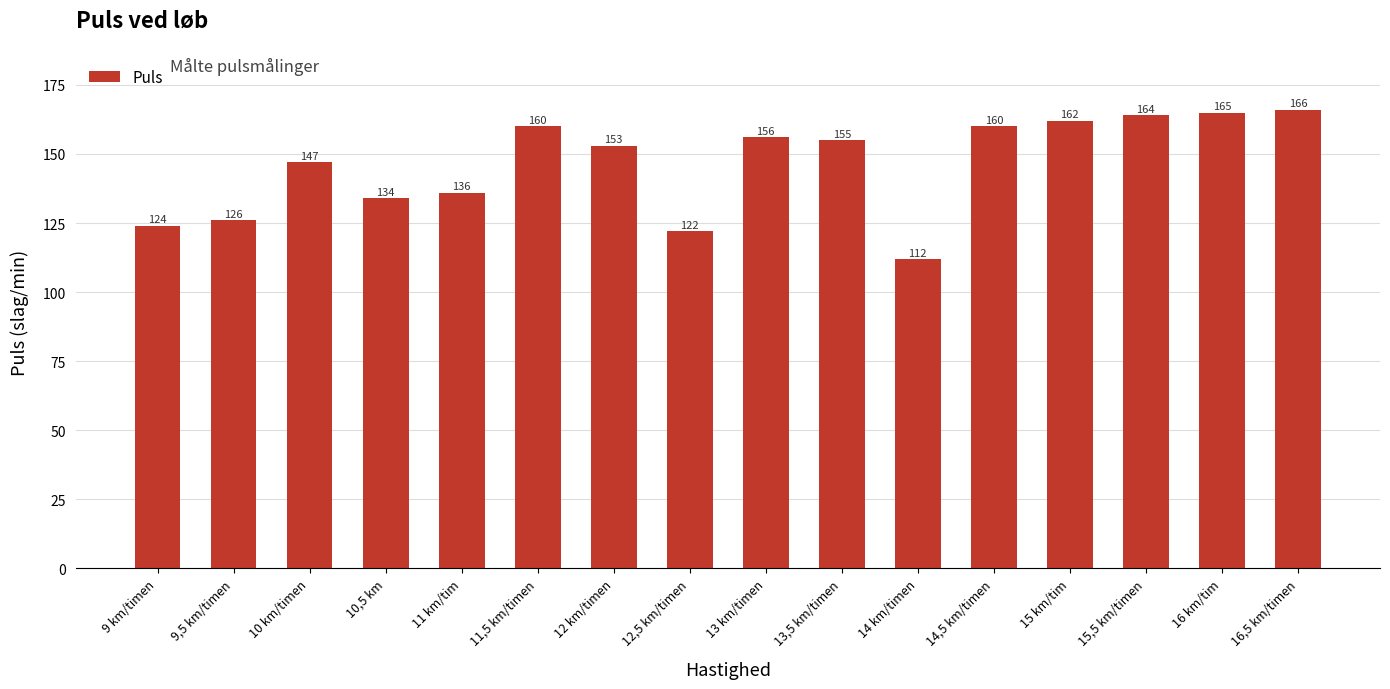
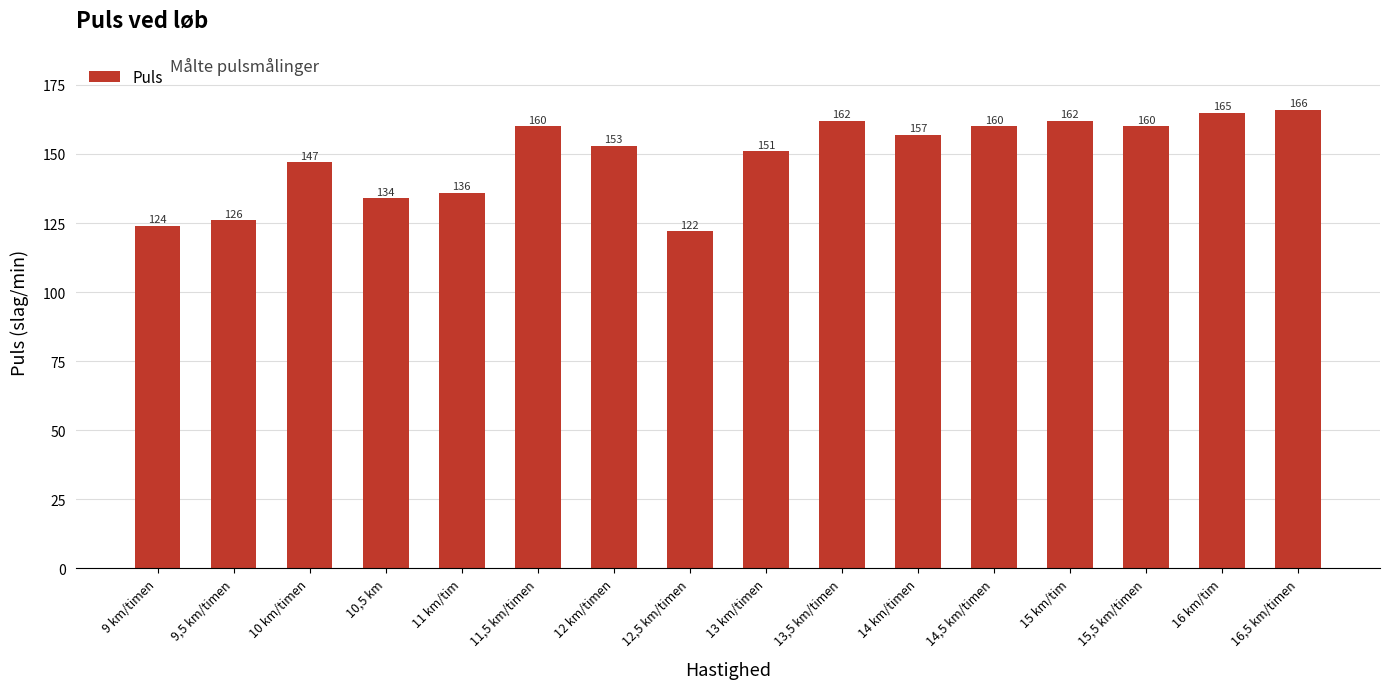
13 km/timen: 156 -> 151
13,5 km/timen: 155 -> 162
14 km/timen: 112 -> 157
15,5 km/timen: 164 -> 160
